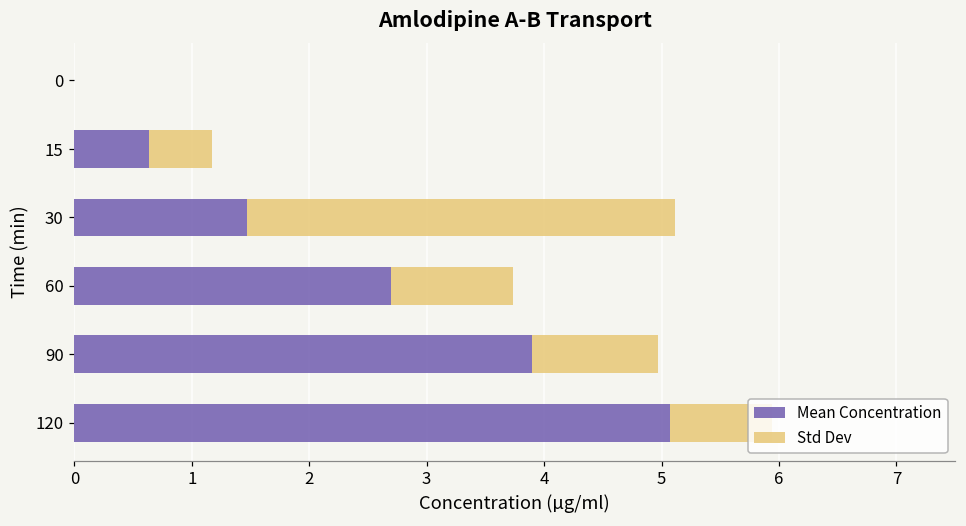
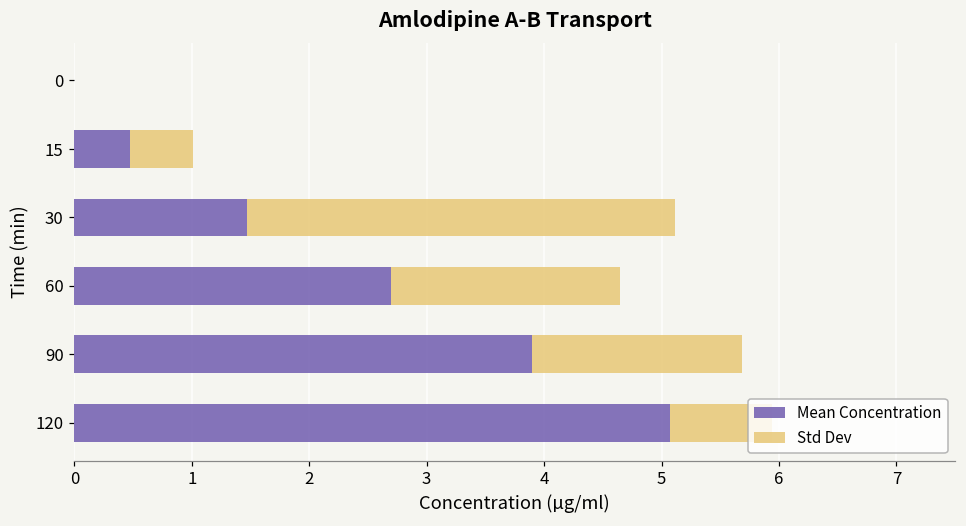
Mean Concentration, 15: 0.64 -> 0.47
Std Dev, 60: 1.04 -> 1.95
Std Dev, 90: 1.07 -> 1.79
